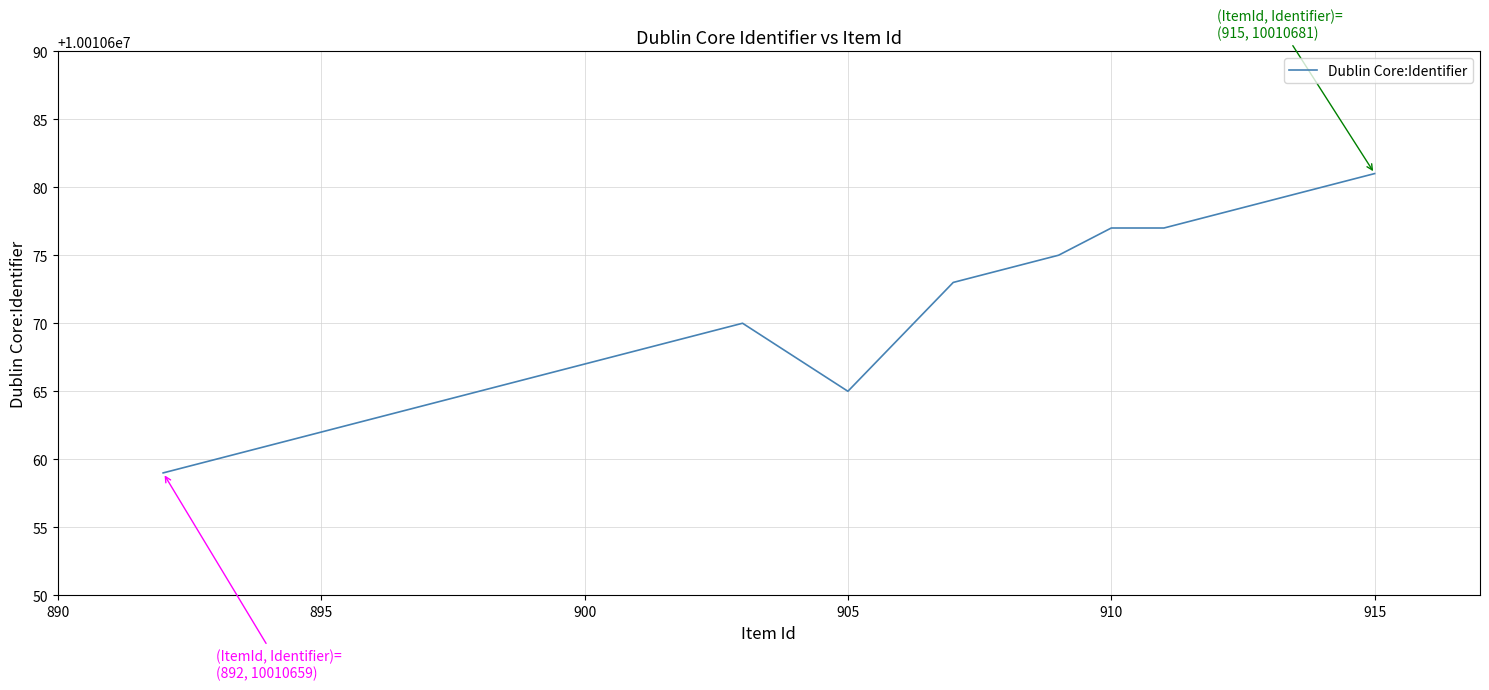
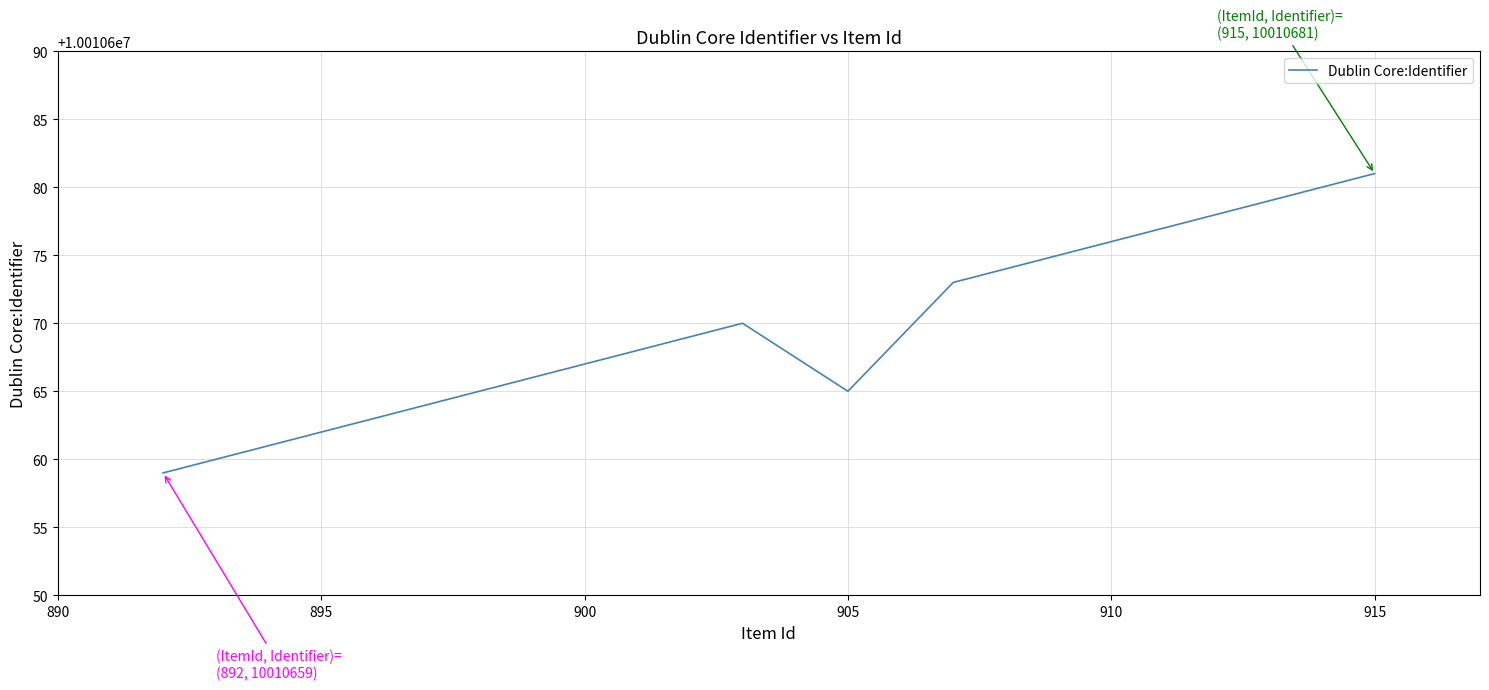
910: 10010677 -> 10010676
